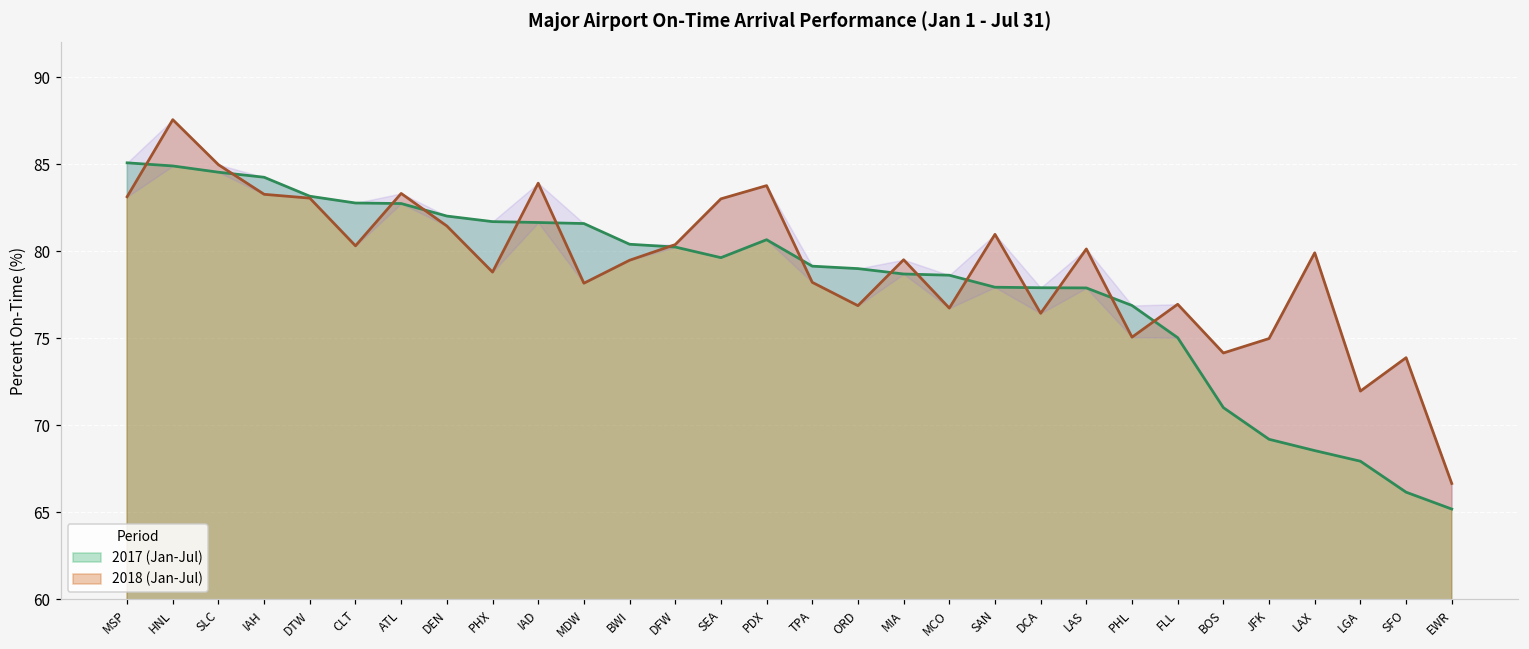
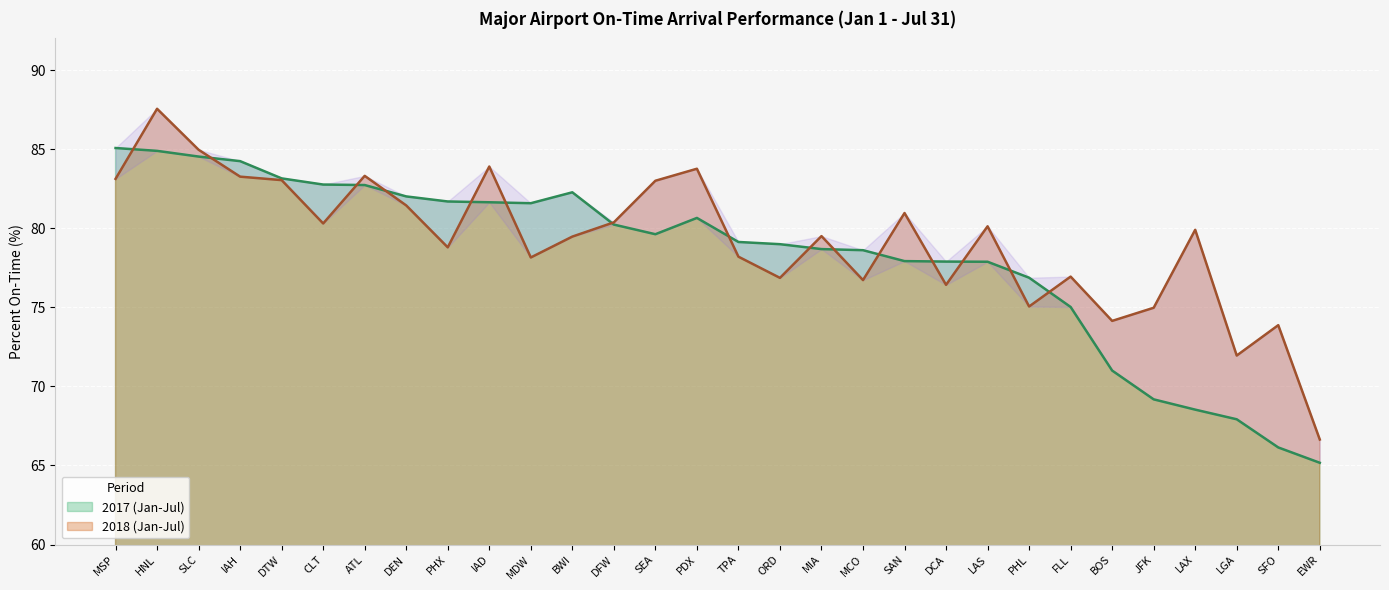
2017 (Jan-Jul), BWI: 80.4 -> 82.3
